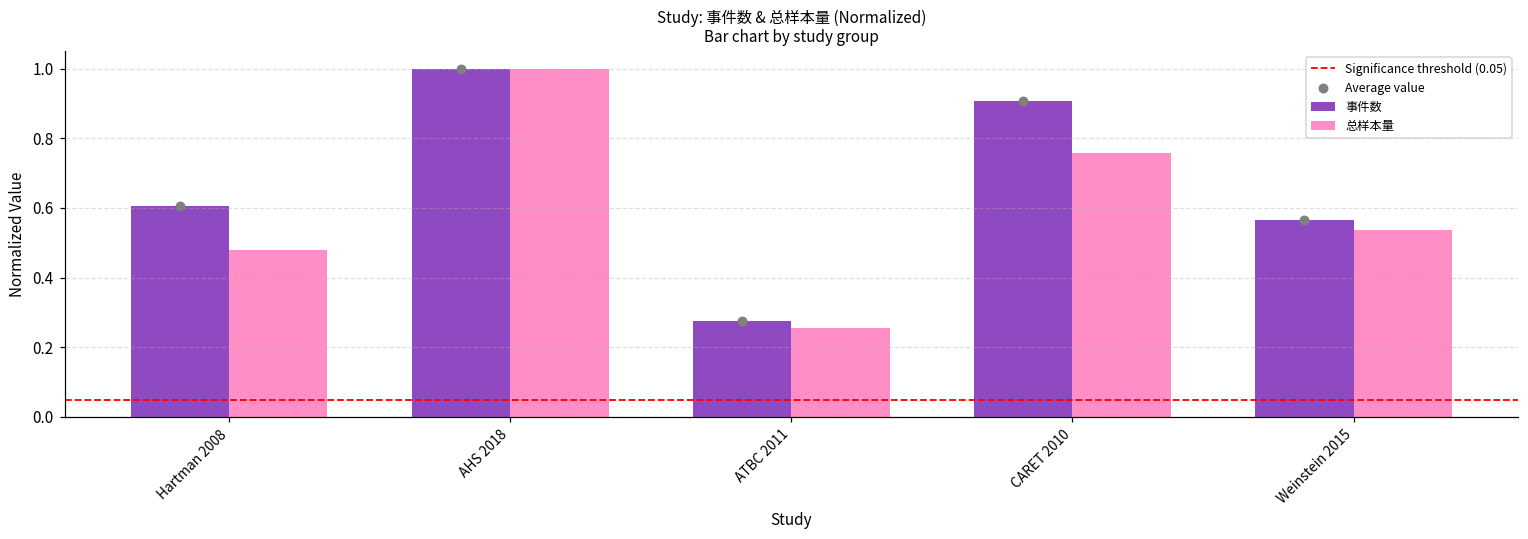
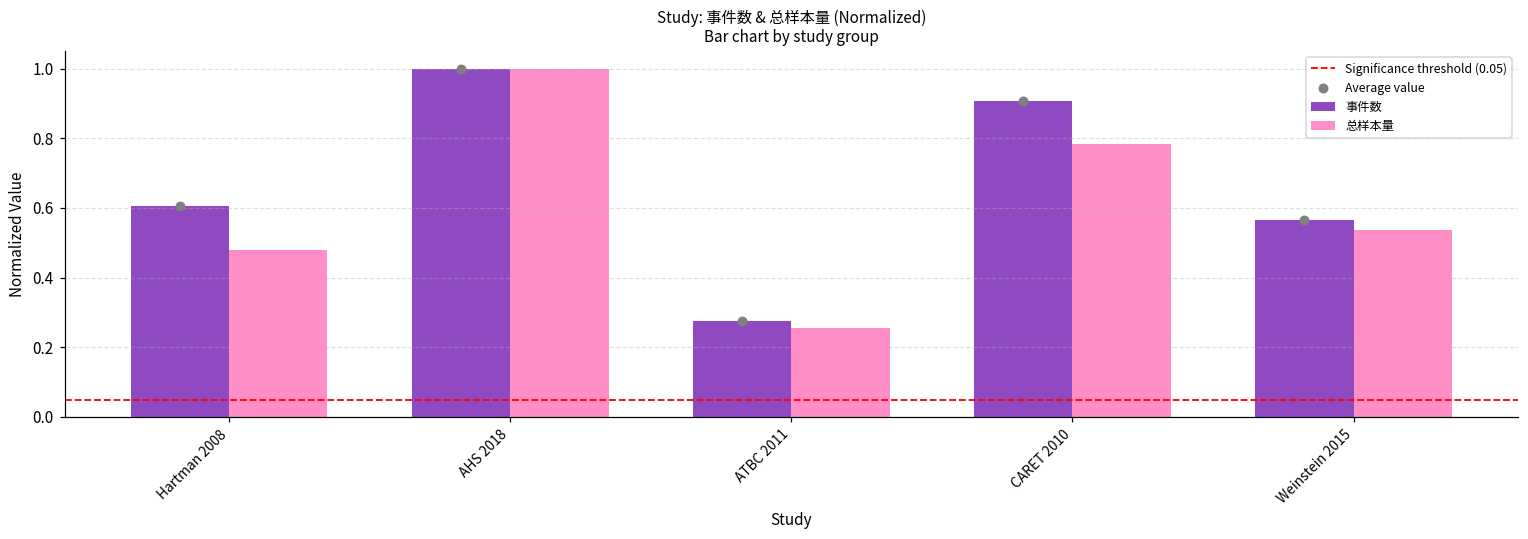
总样本量, CARET 2010: 0.76 -> 0.78
